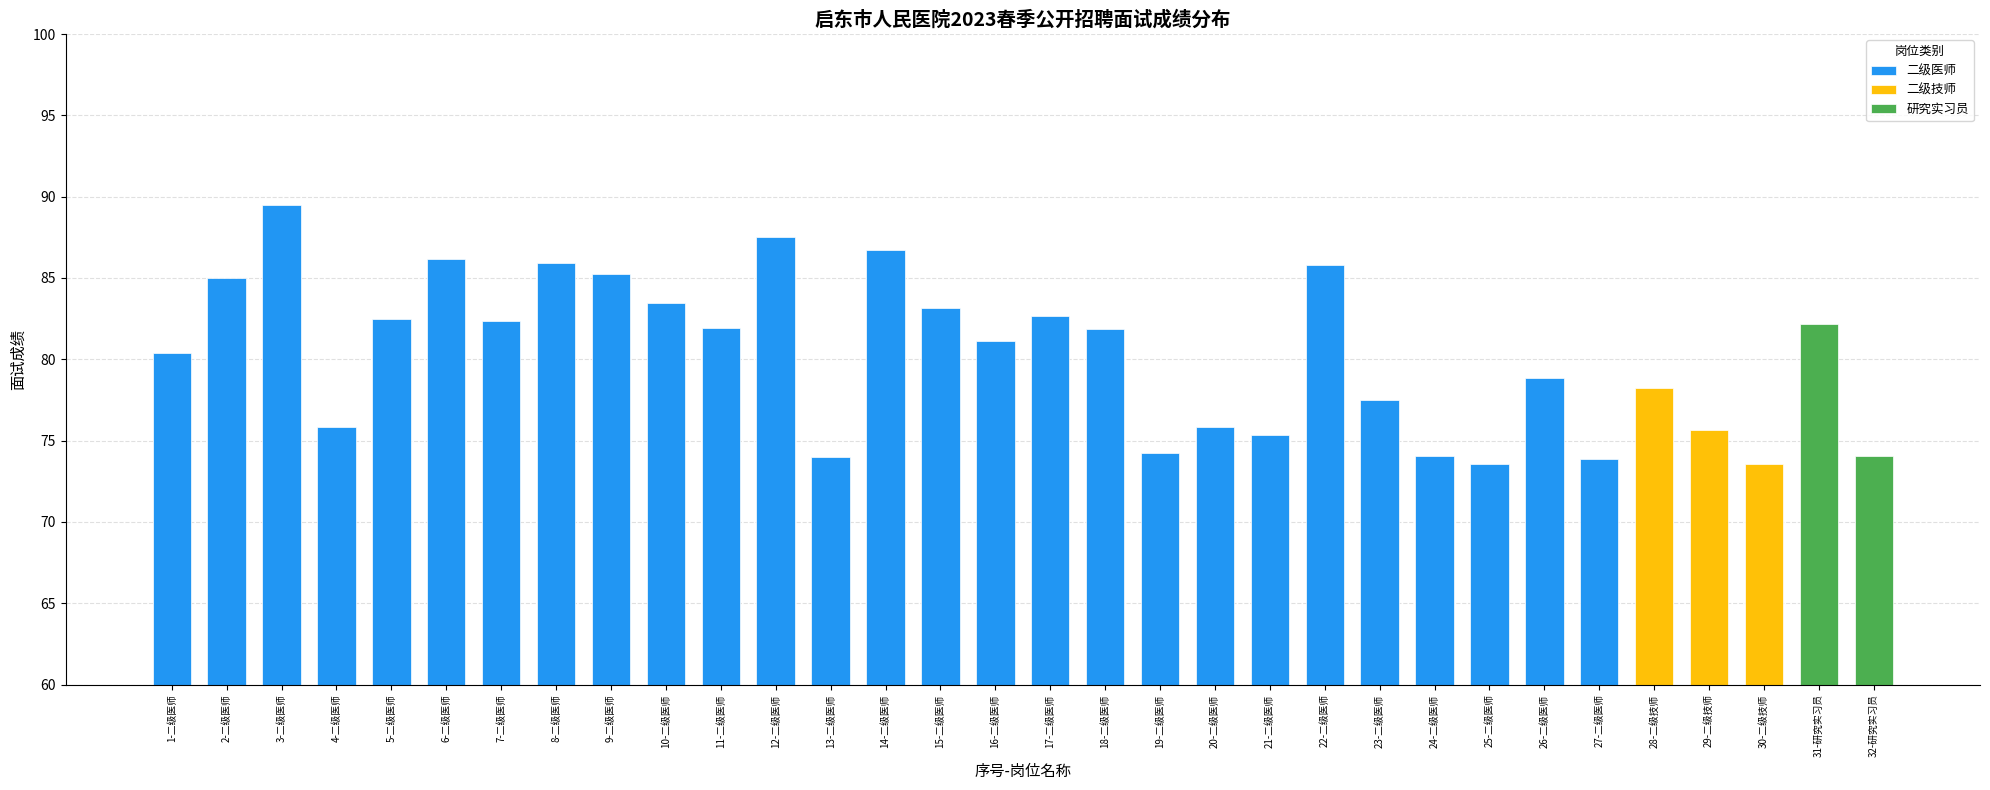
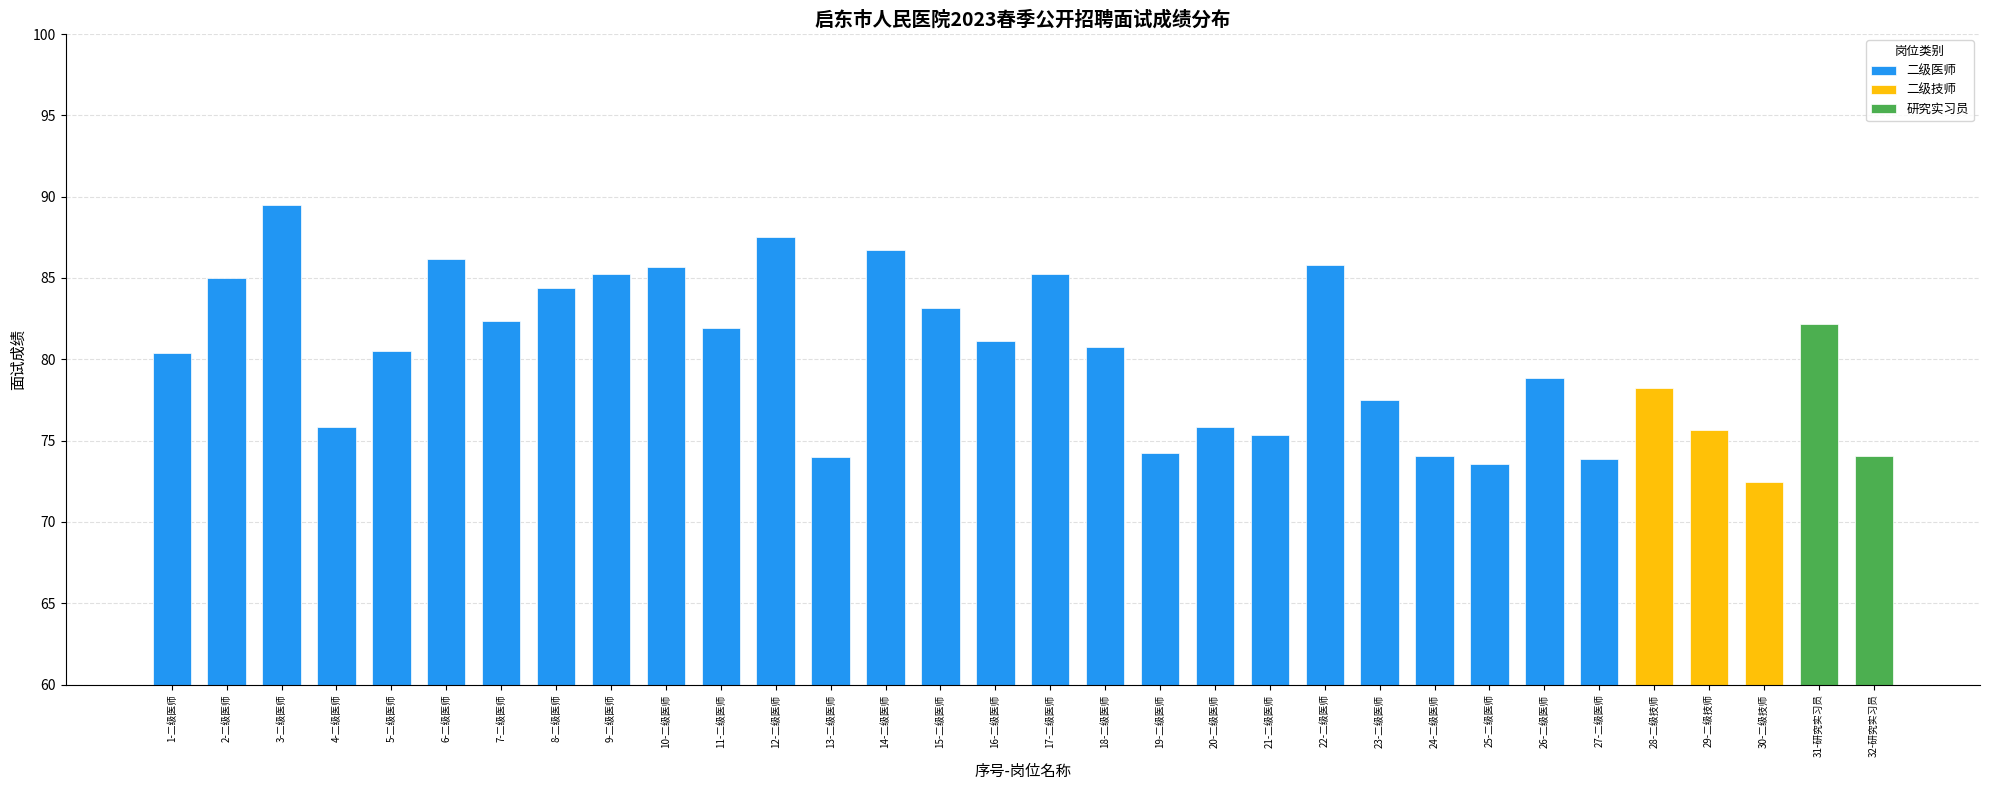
二级医师, 5-二级医师: 82.5 -> 80.5
二级医师, 8-二级医师: 85.9 -> 84.4
二级医师, 10-二级医师: 83.4 -> 85.7
二级医师, 17-二级医师: 82.7 -> 85.2
二级医师, 18-二级医师: 81.9 -> 80.8
二级技师, 30-二级技师: 73.6 -> 72.5
